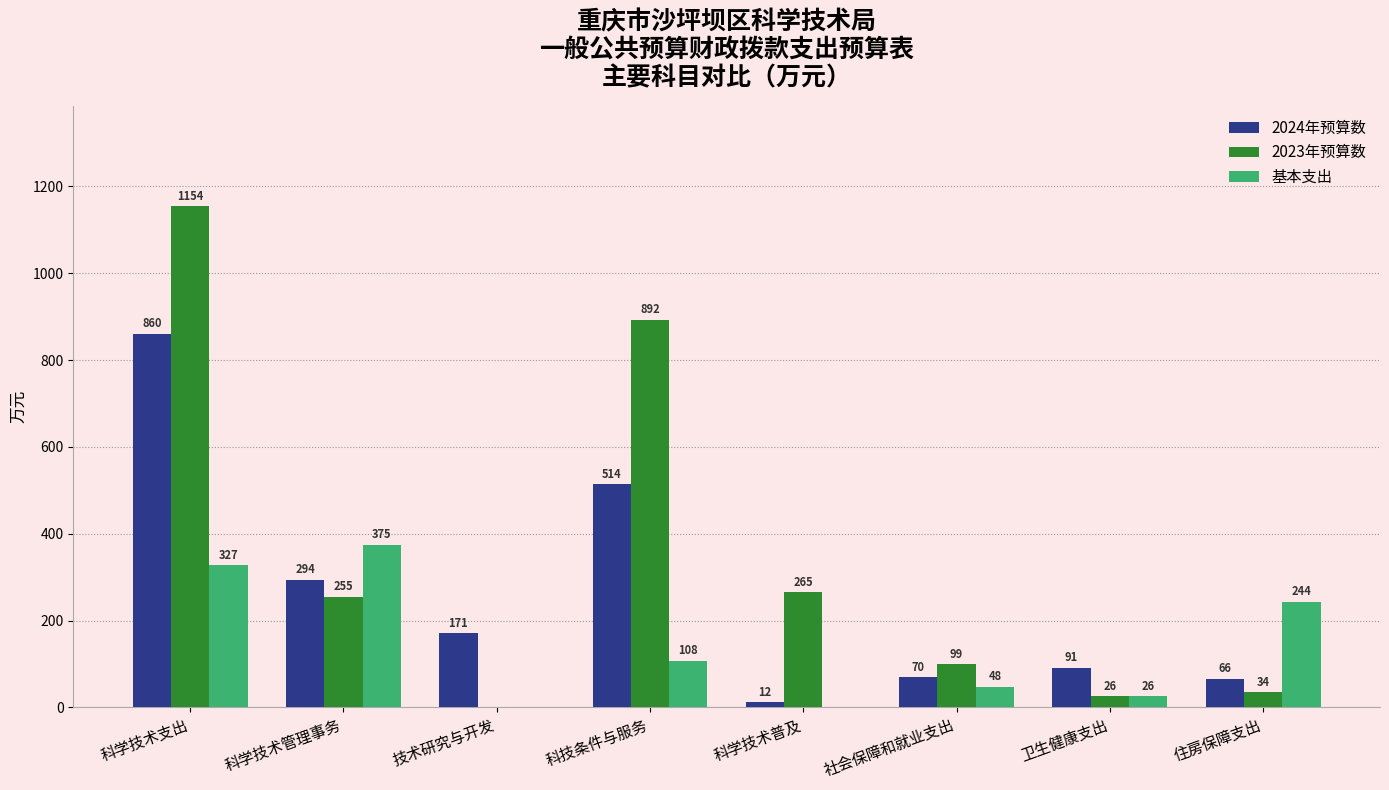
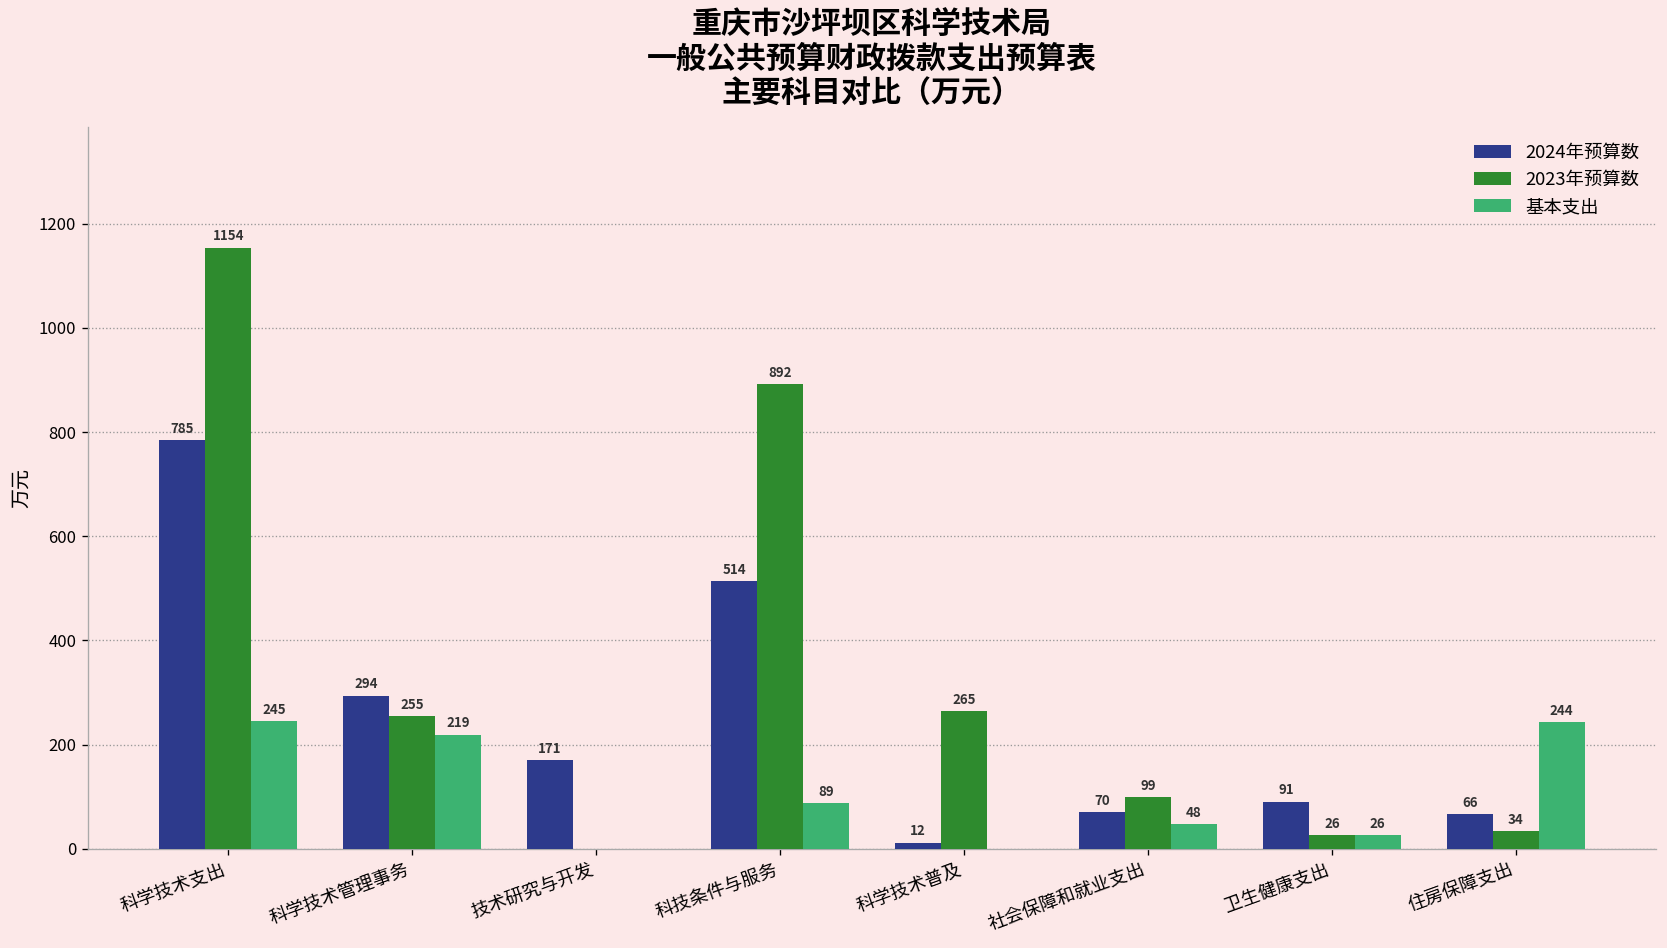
2024年预算数, 科学技术支出: 860 -> 785
基本支出, 科学技术支出: 327 -> 245
基本支出, 科学技术管理事务: 375 -> 219
基本支出, 科技条件与服务: 108 -> 89
